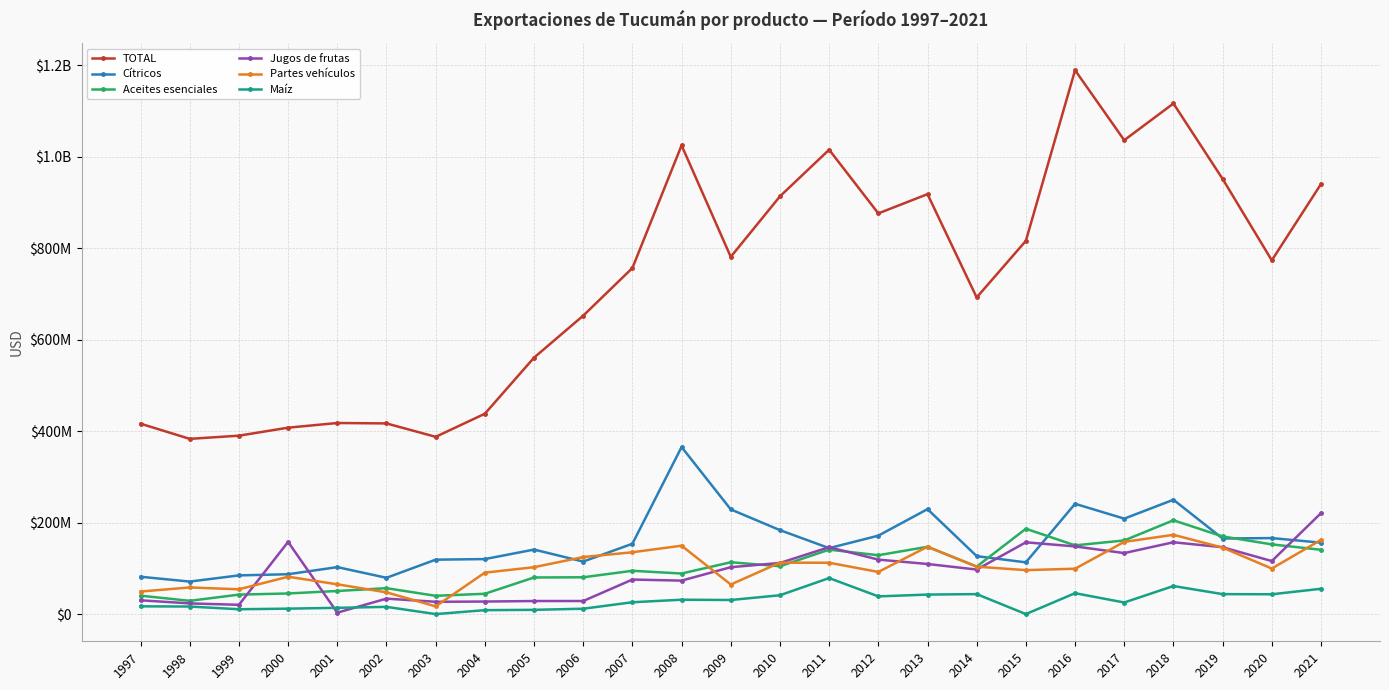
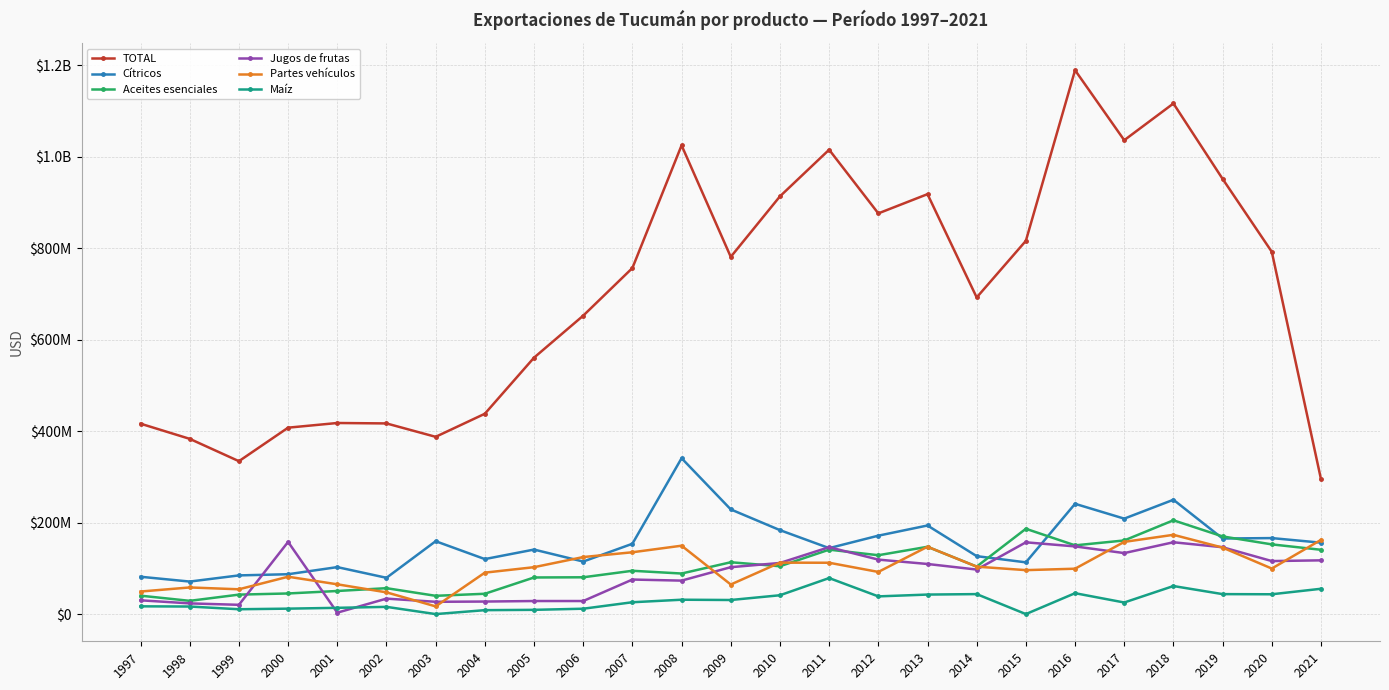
TOTAL, 1999: $390000000 -> $330000000
Cítricos, 2003: $120000000 -> $160000000
Cítricos, 2008: $370000000 -> $340000000
Cítricos, 2013: $230000000 -> $190000000
TOTAL, 2020: $770000000 -> $790000000
TOTAL, 2021: $940000000 -> $300000000
Jugos de frutas, 2021: $220000000 -> $120000000
